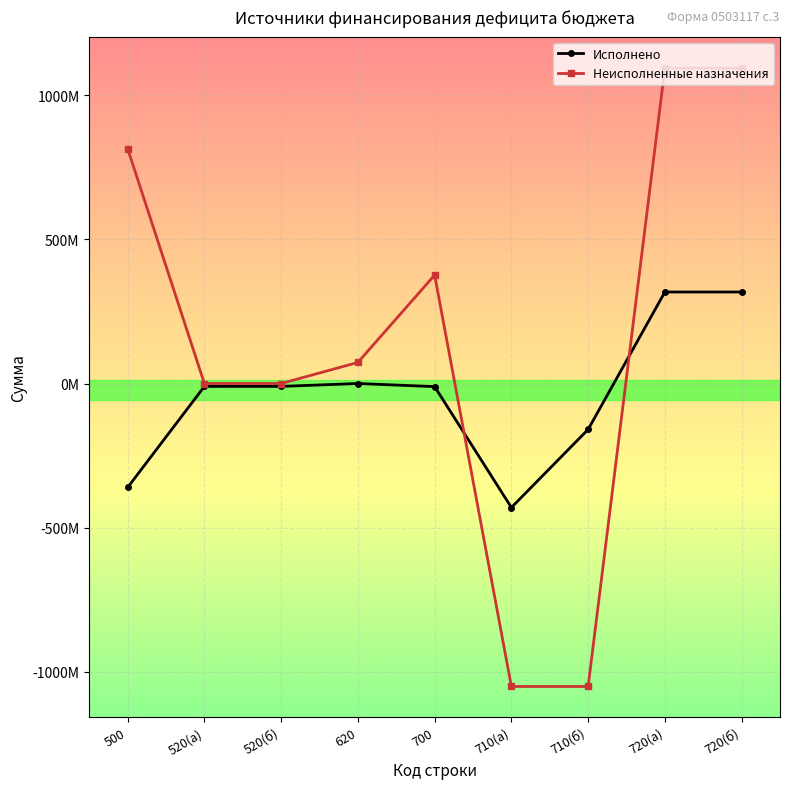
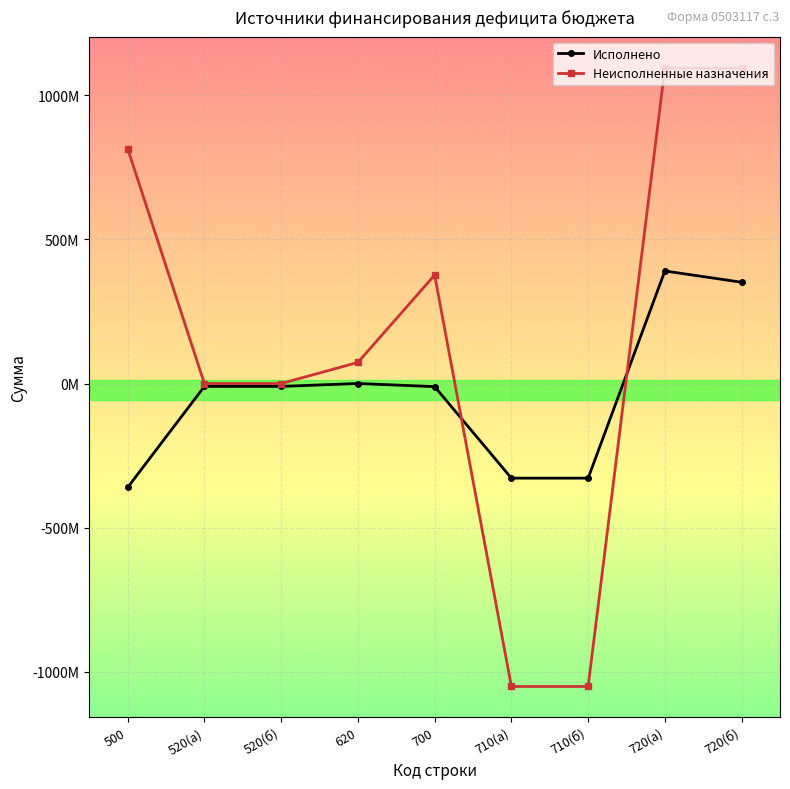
Исполнено, 710(а): -430000000 -> -330000000
Исполнено, 710(б): -160000000 -> -330000000
Исполнено, 720(а): 320000000 -> 390000000
Исполнено, 720(б): 320000000 -> 350000000
